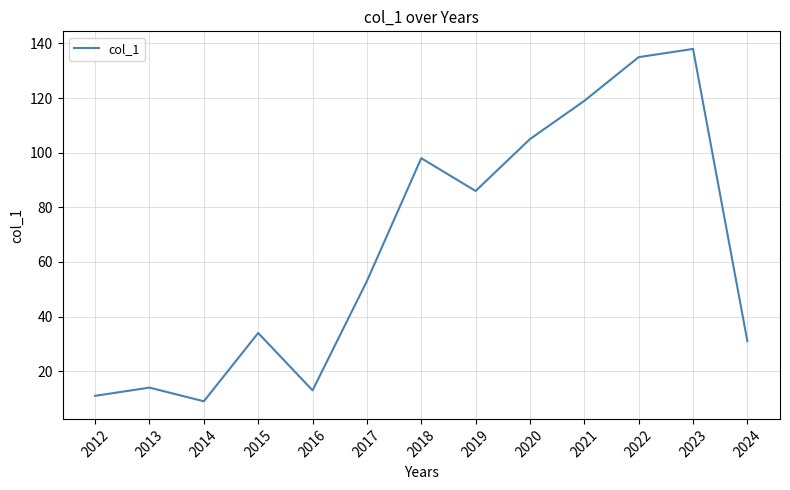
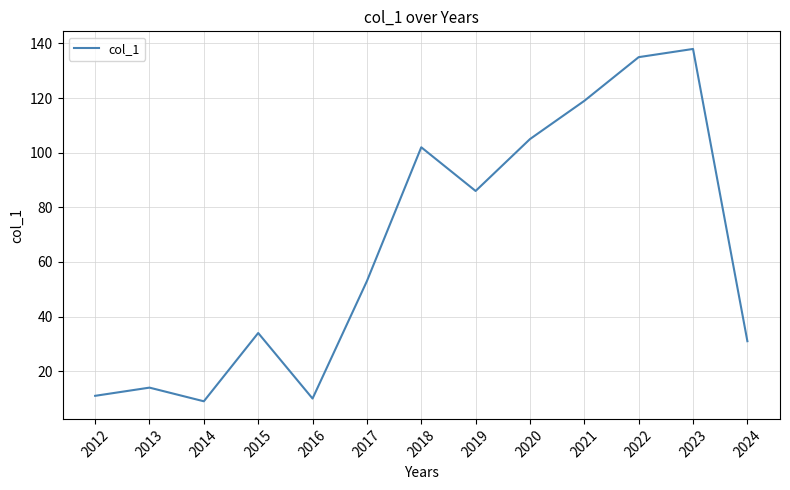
2016: 13 -> 10
2018: 98 -> 102
